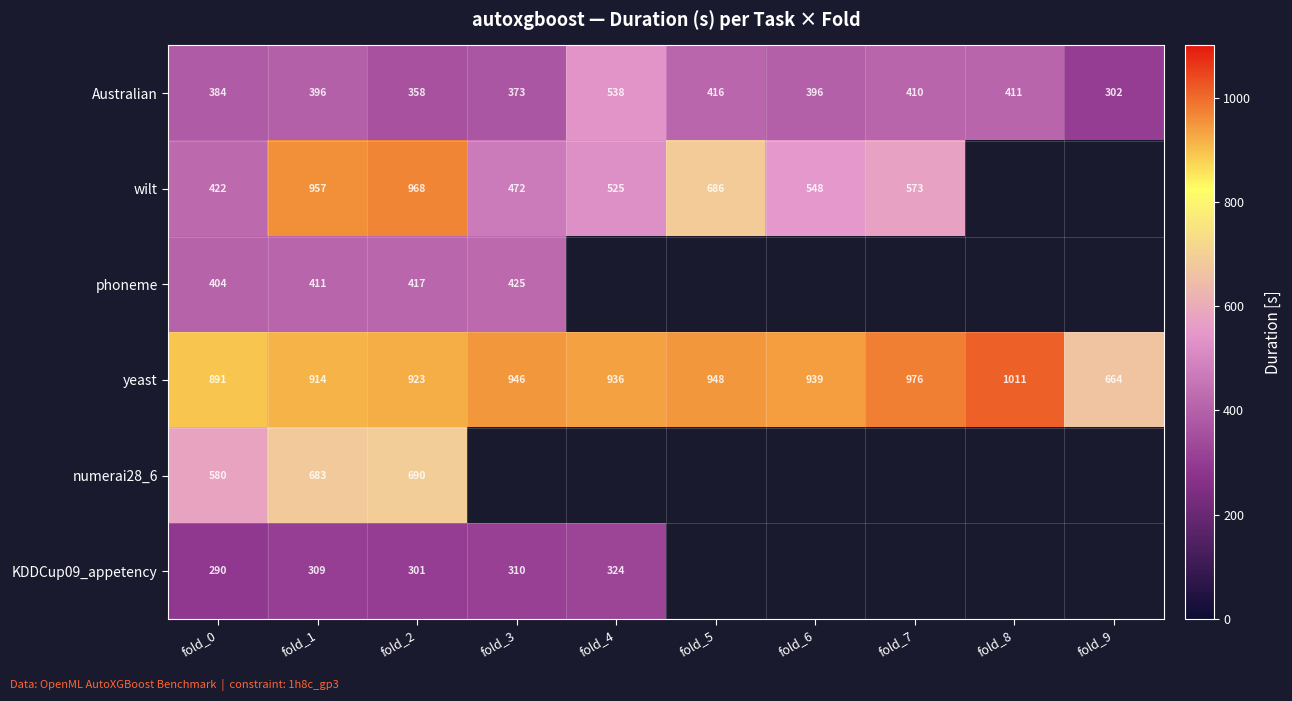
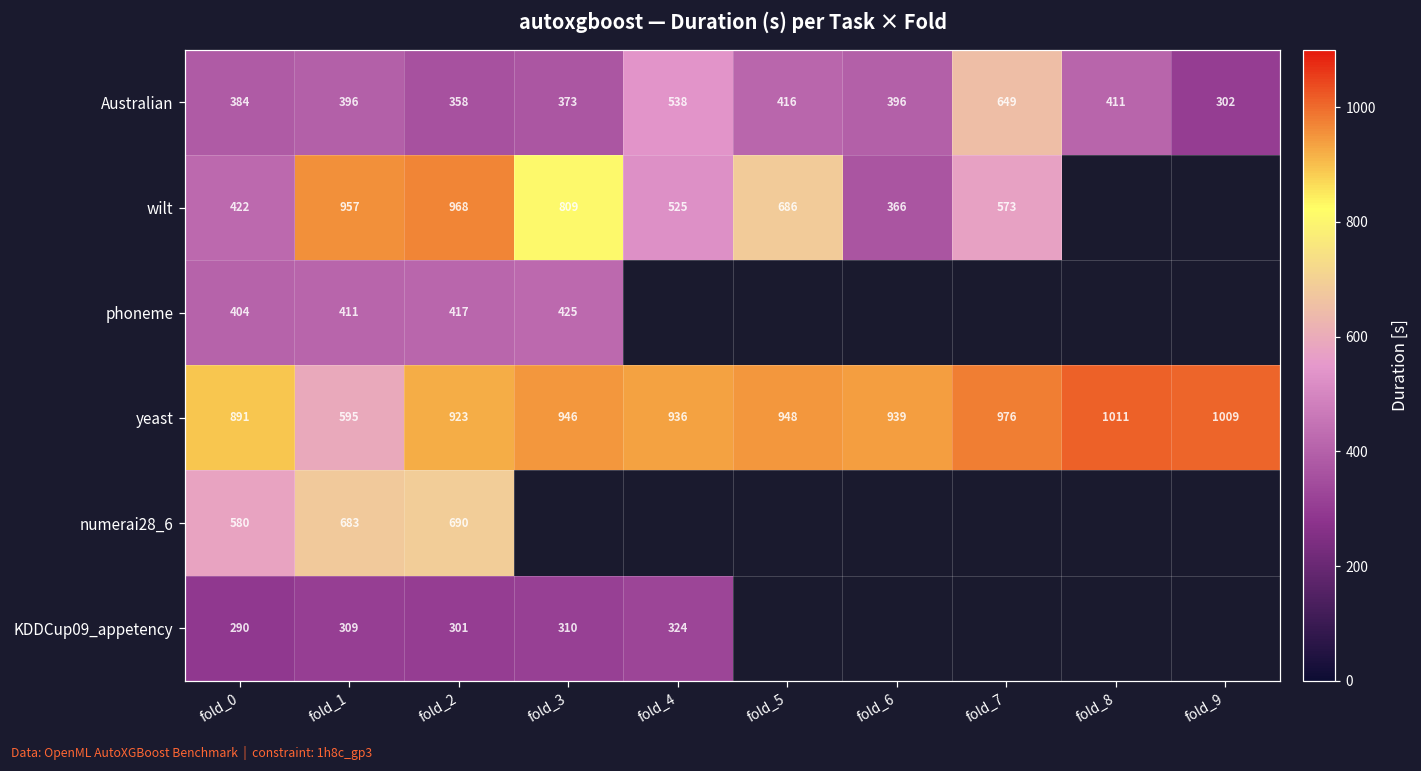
Australian, fold_7: 410 -> 649
wilt, fold_3: 472 -> 809
wilt, fold_6: 548 -> 366
yeast, fold_1: 914 -> 595
yeast, fold_9: 664 -> 1009
